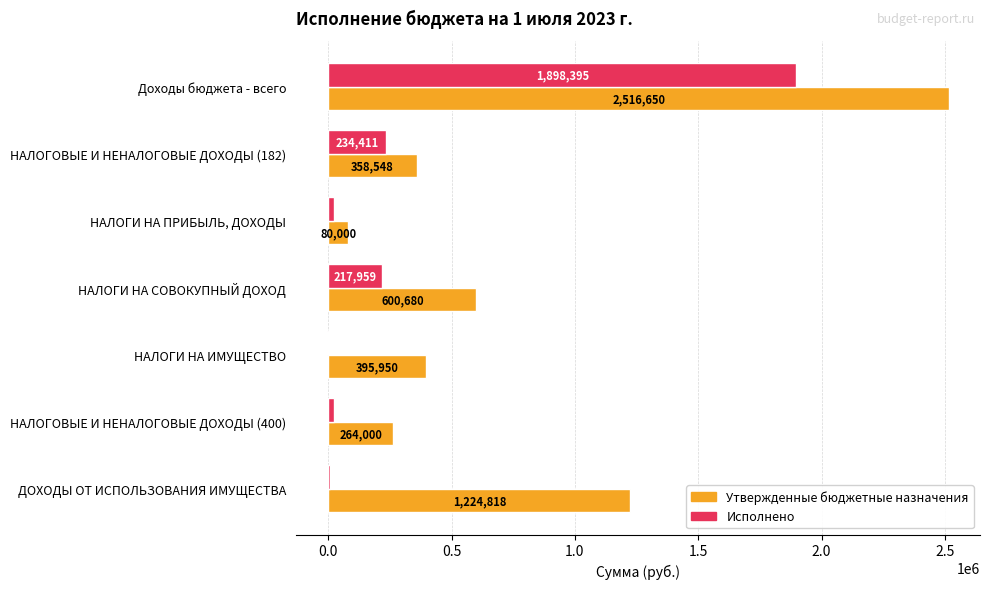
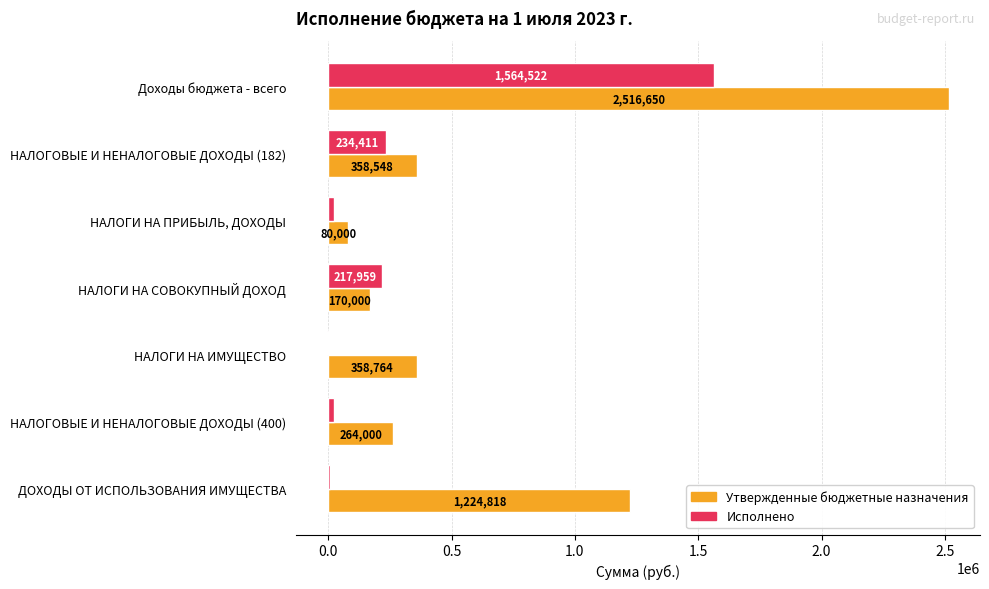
Исполнено, Доходы бюджета - всего: 1,898,395 -> 1,564,522
Утвержденные бюджетные назначения, НАЛОГИ НА СОВОКУПНЫЙ ДОХОД: 600,680 -> 170,000
Утвержденные бюджетные назначения, НАЛОГИ НА ИМУЩЕСТВО: 395,950 -> 358,764
